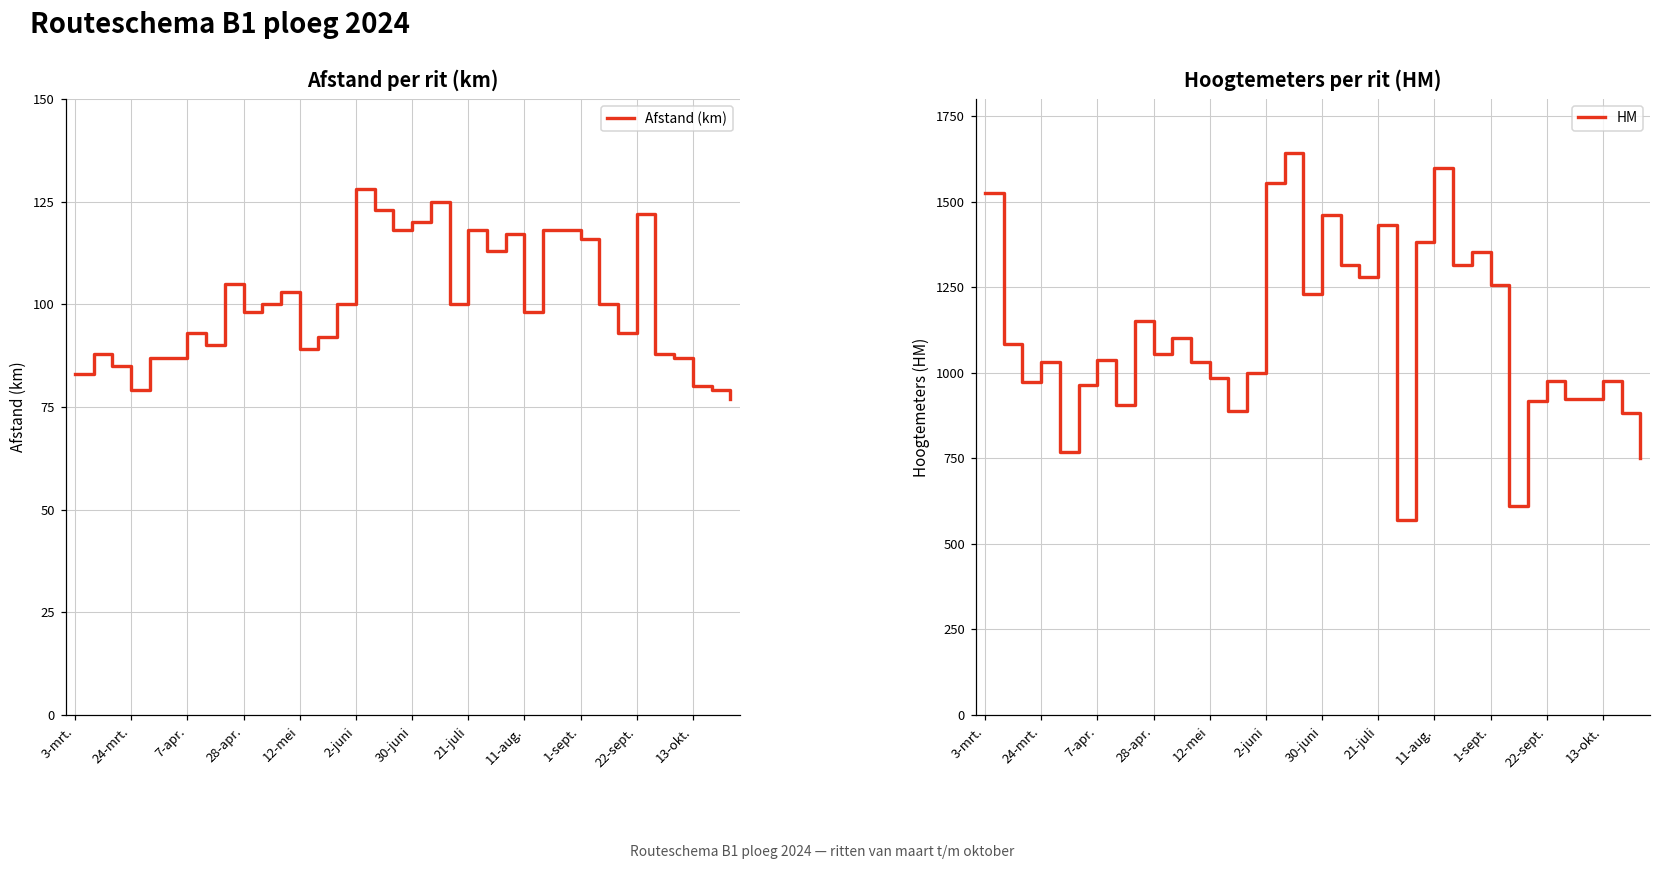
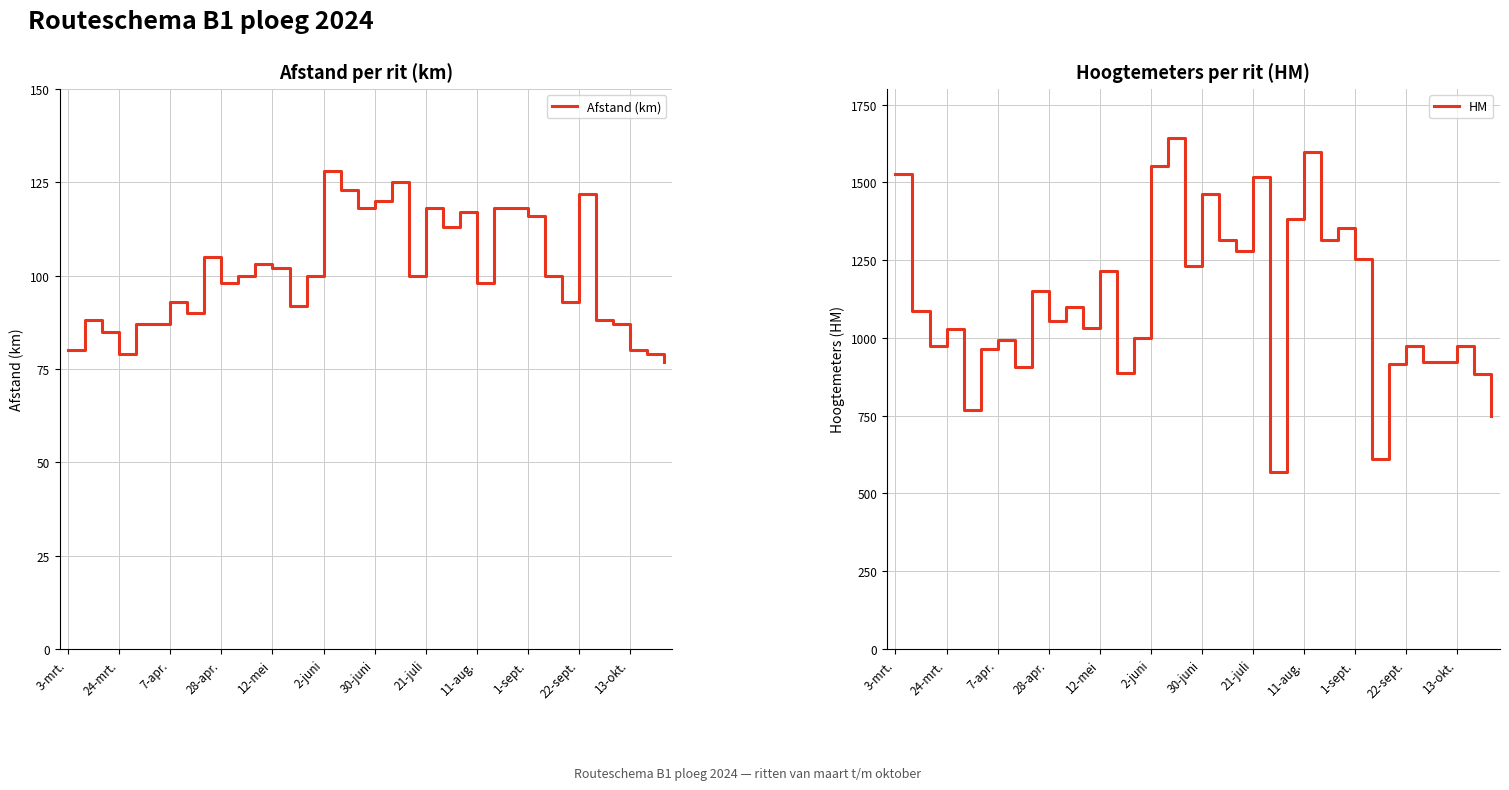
Afstand per rit (km), 3-mrt.: 83 -> 80
Afstand per rit (km), 12-mei: 89 -> 102
Hoogtemeters per rit (HM), 7-apr.: 1040 -> 990
Hoogtemeters per rit (HM), 12-mei: 990 -> 1220
Hoogtemeters per rit (HM), 21-juli: 1430 -> 1520
